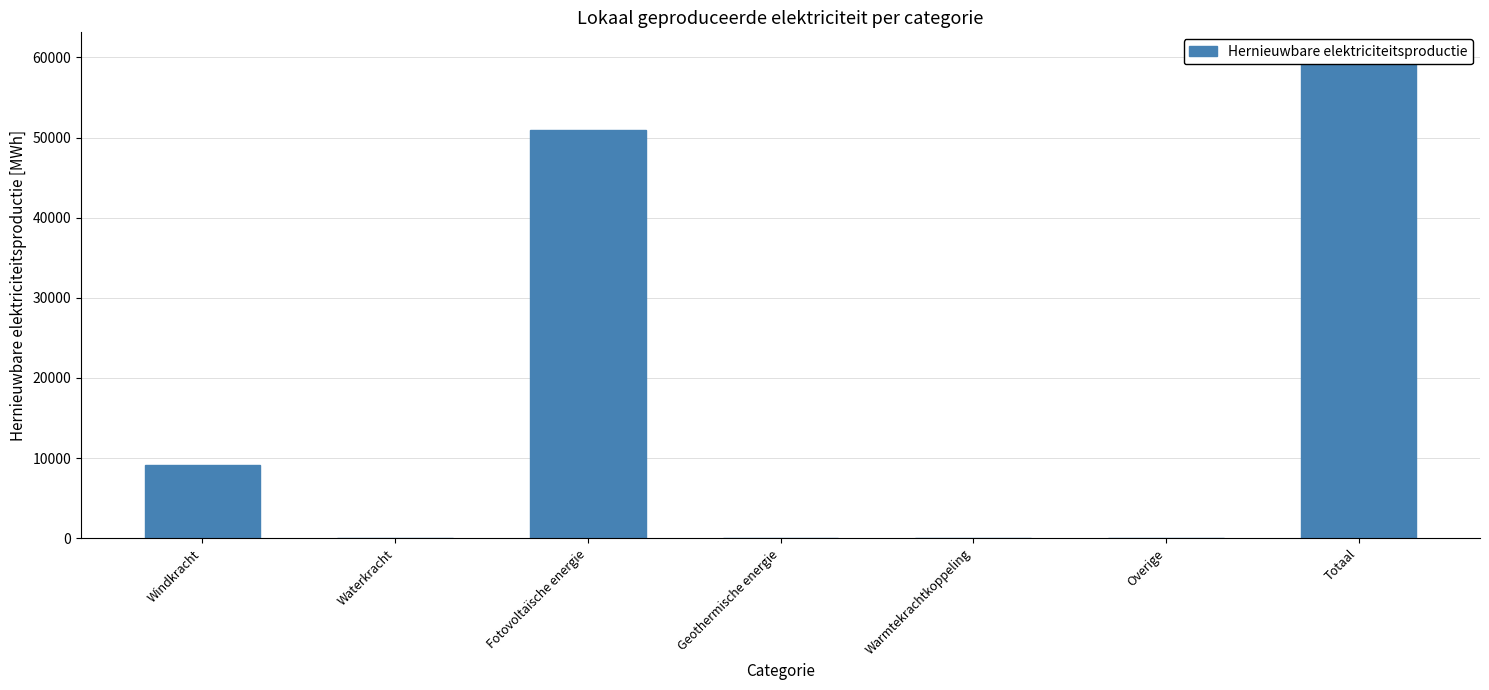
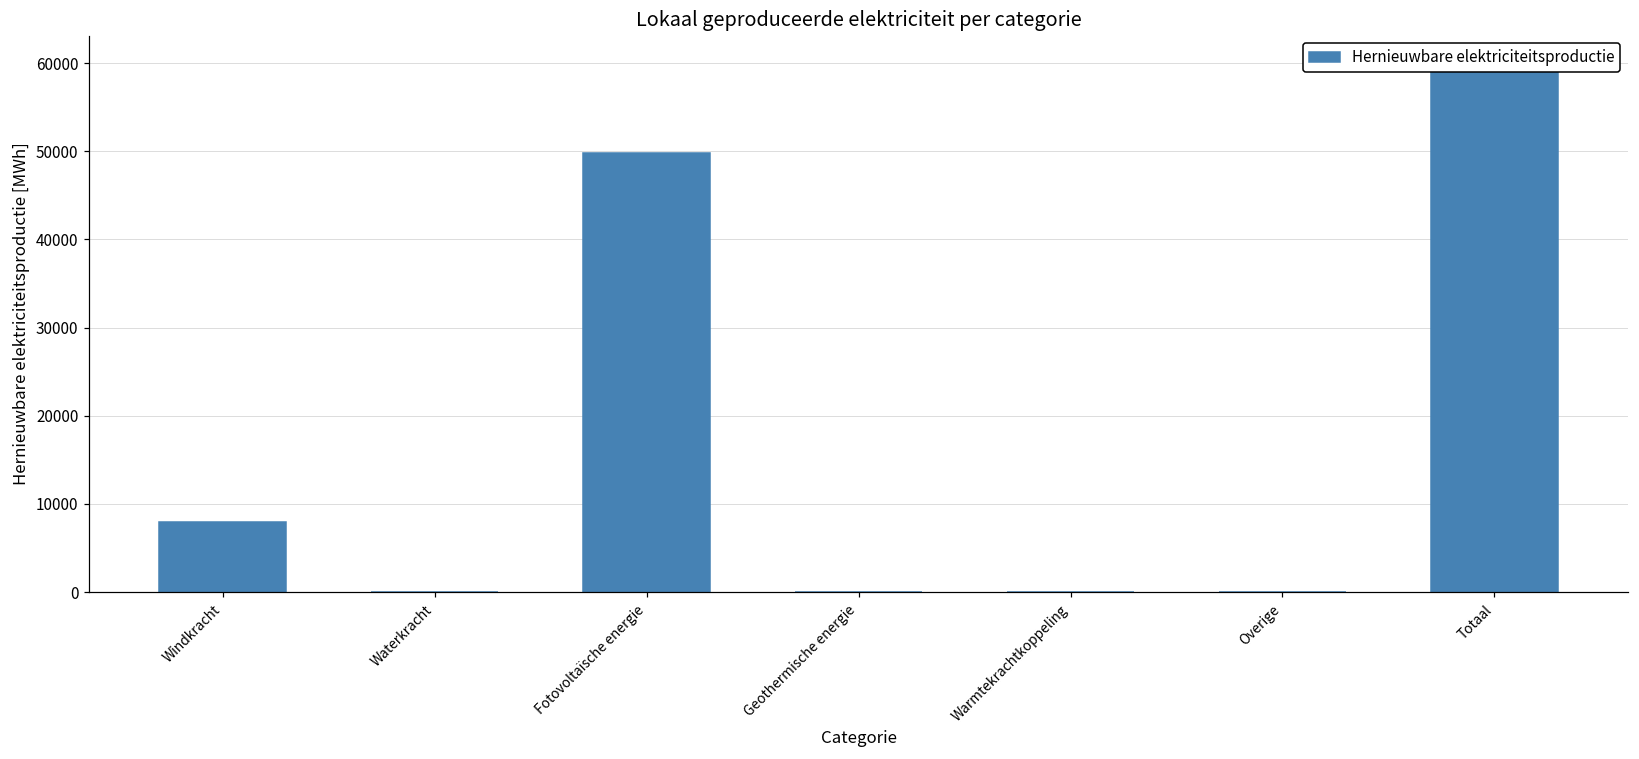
Windkracht: 9000 -> 8000
Fotovoltaïsche energie: 51000 -> 50000
